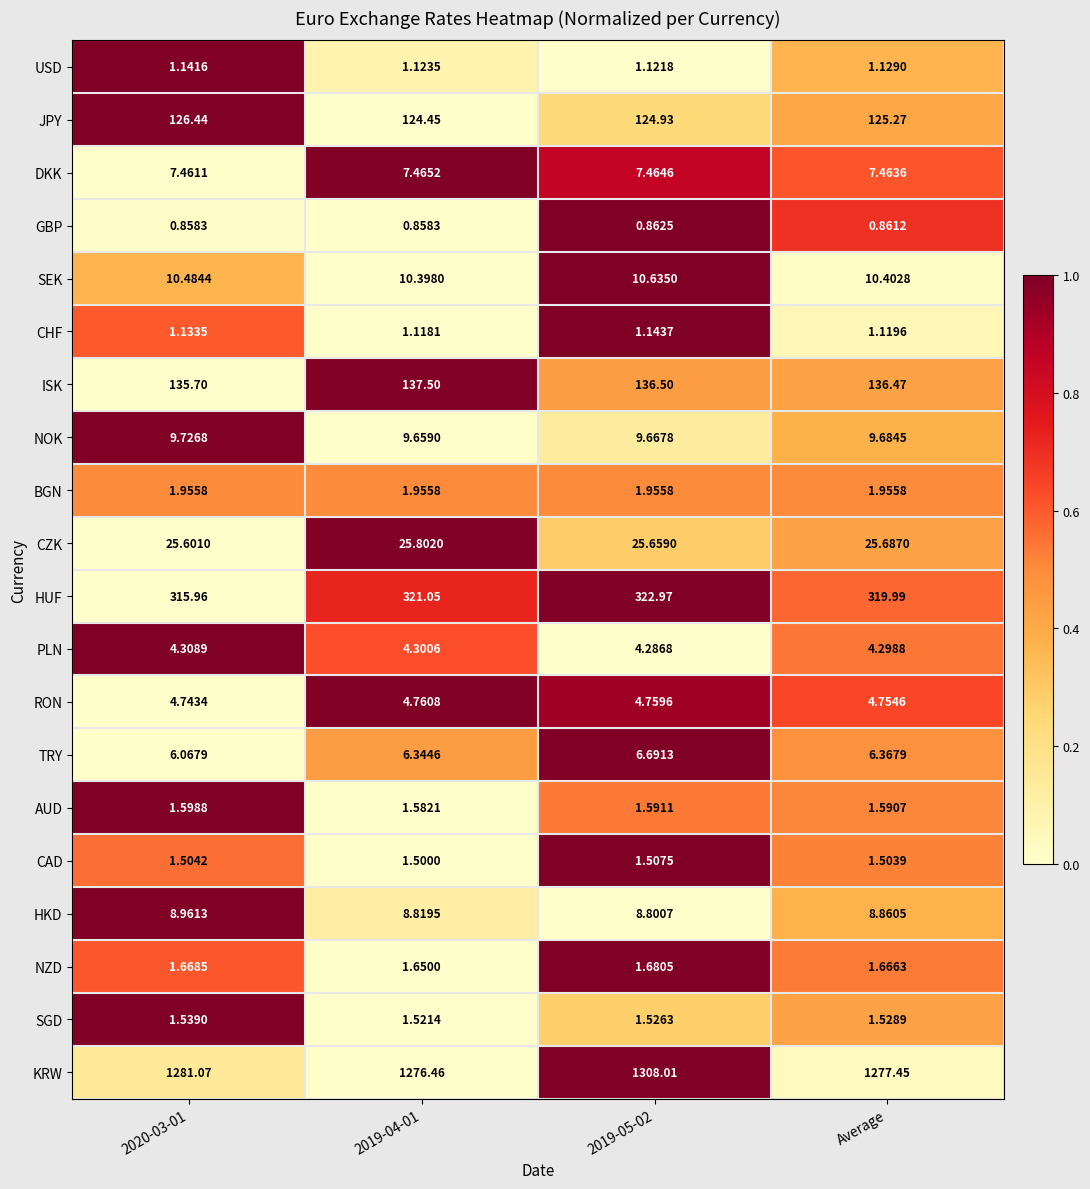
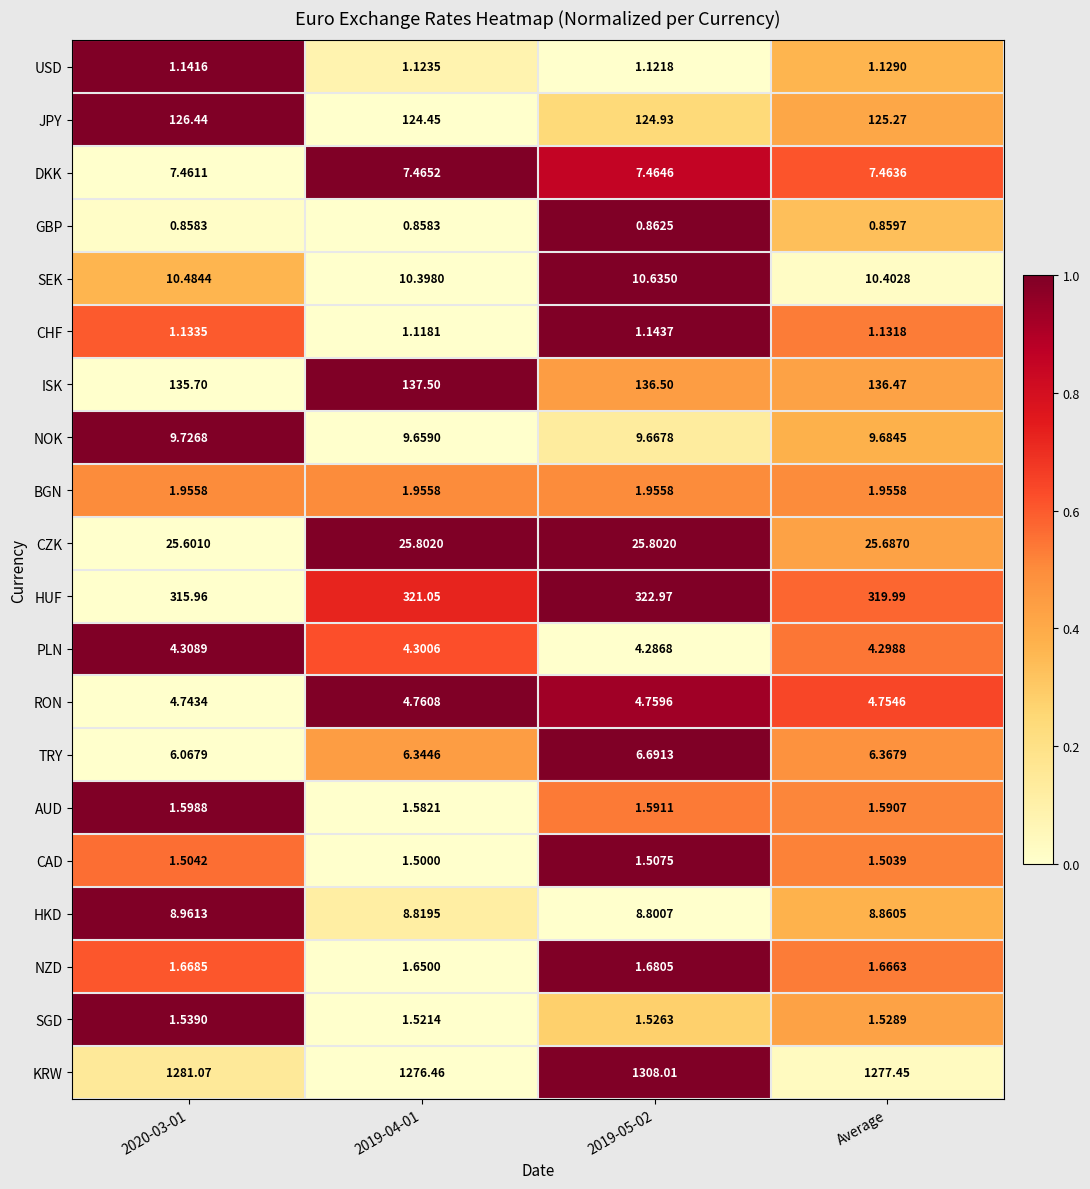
GBP, Average: 0.8612 -> 0.8597
CHF, Average: 1.1196 -> 1.1318
CZK, 2019-05-02: 25.6590 -> 25.8020
